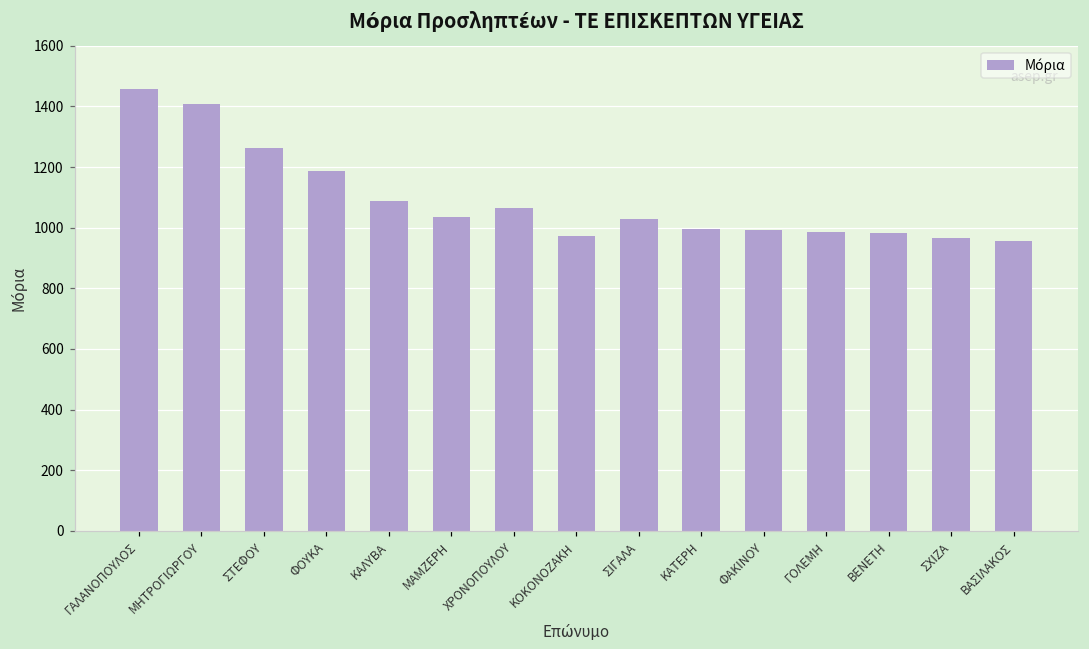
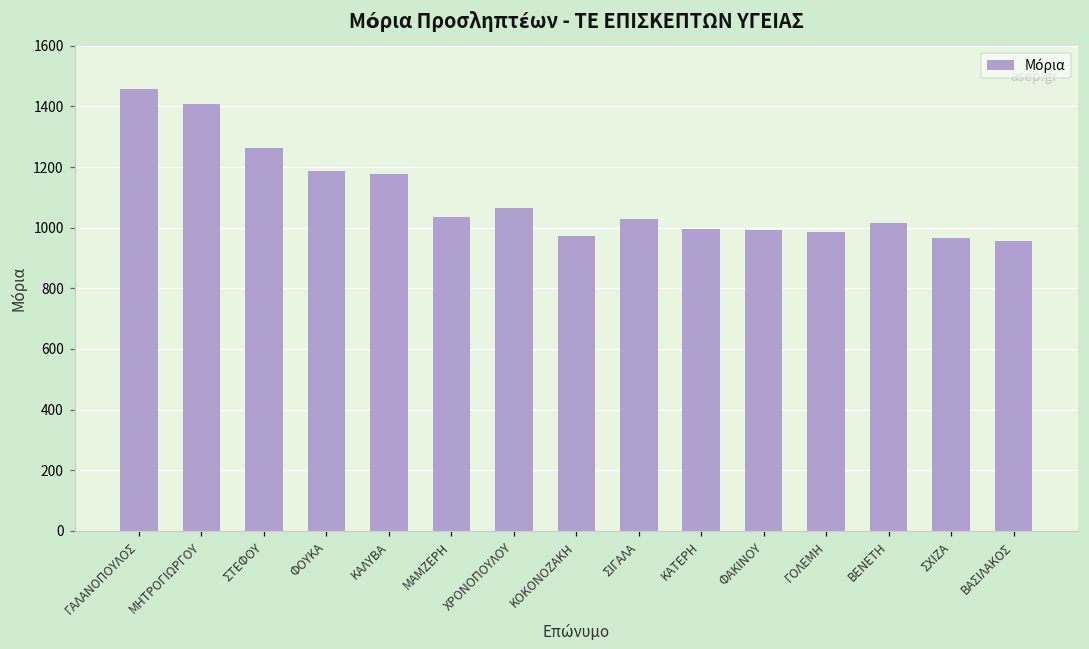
ΚΑΛΥΒΑ: 1090 -> 1180
ΒΕΝΕΤΗ: 980 -> 1010
